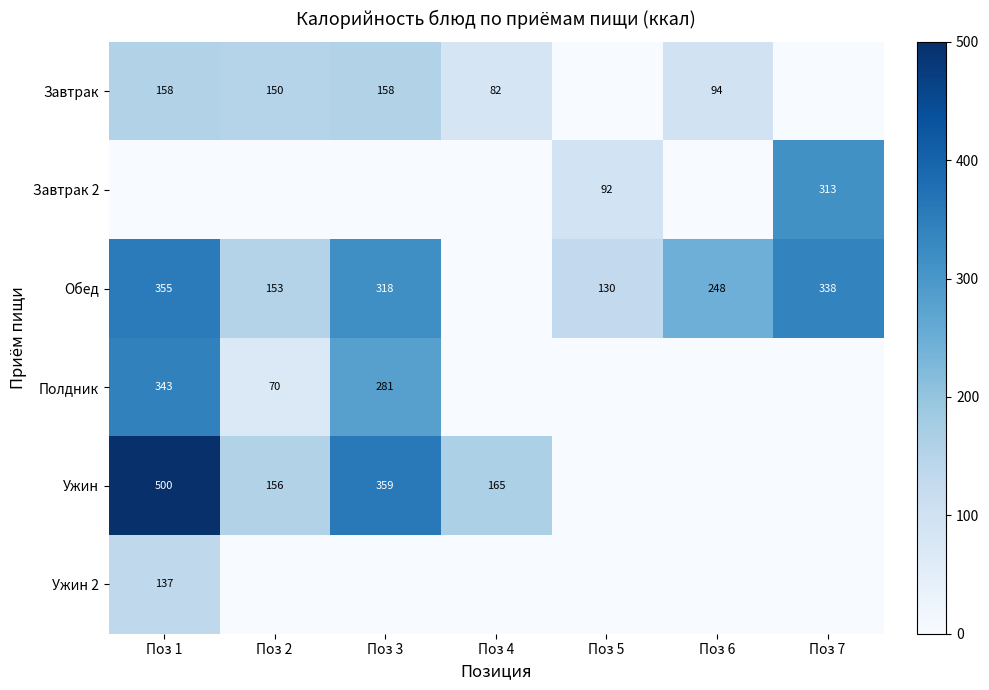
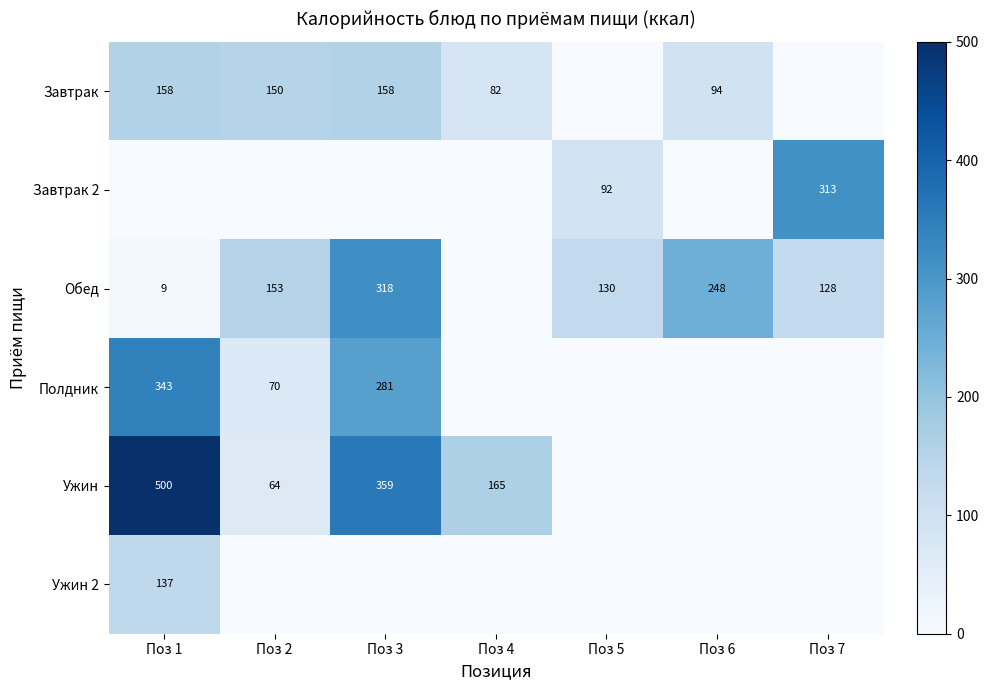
Обед, Поз 1: 355 -> 9
Обед, Поз 7: 338 -> 128
Ужин, Поз 2: 156 -> 64
